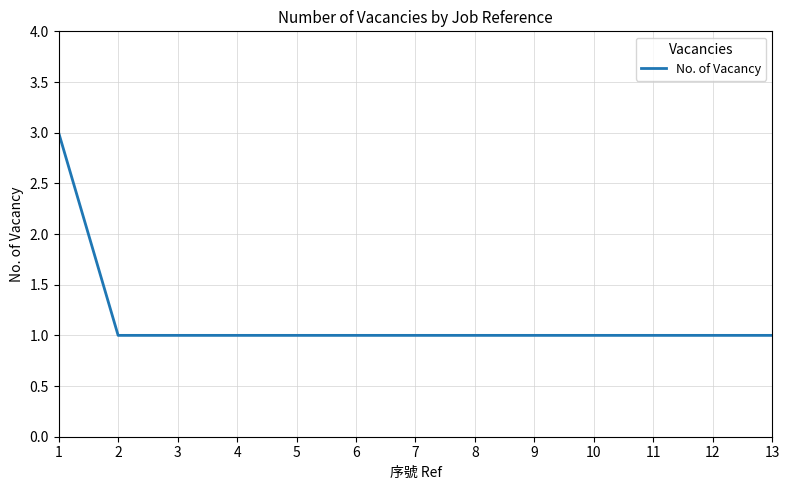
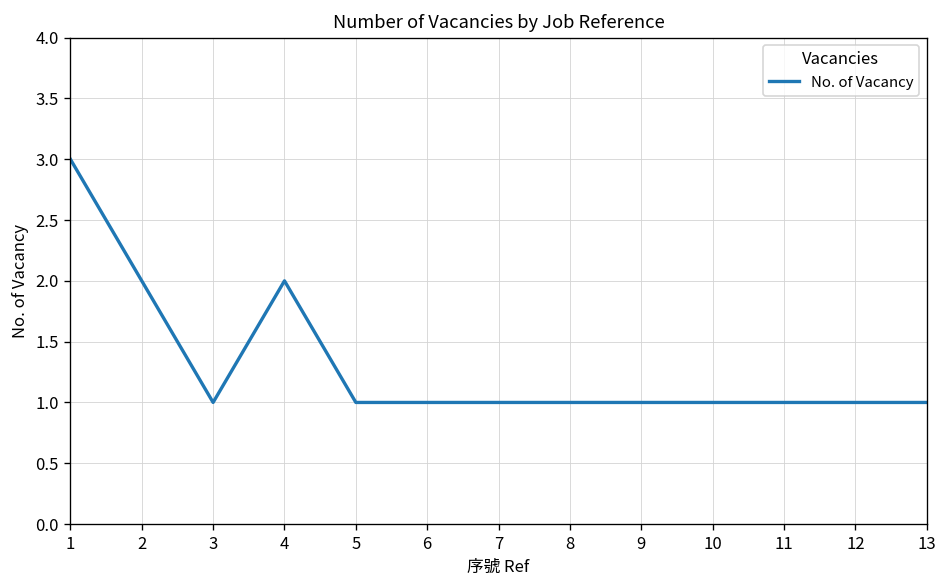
2: 1 -> 2
4: 1 -> 2
